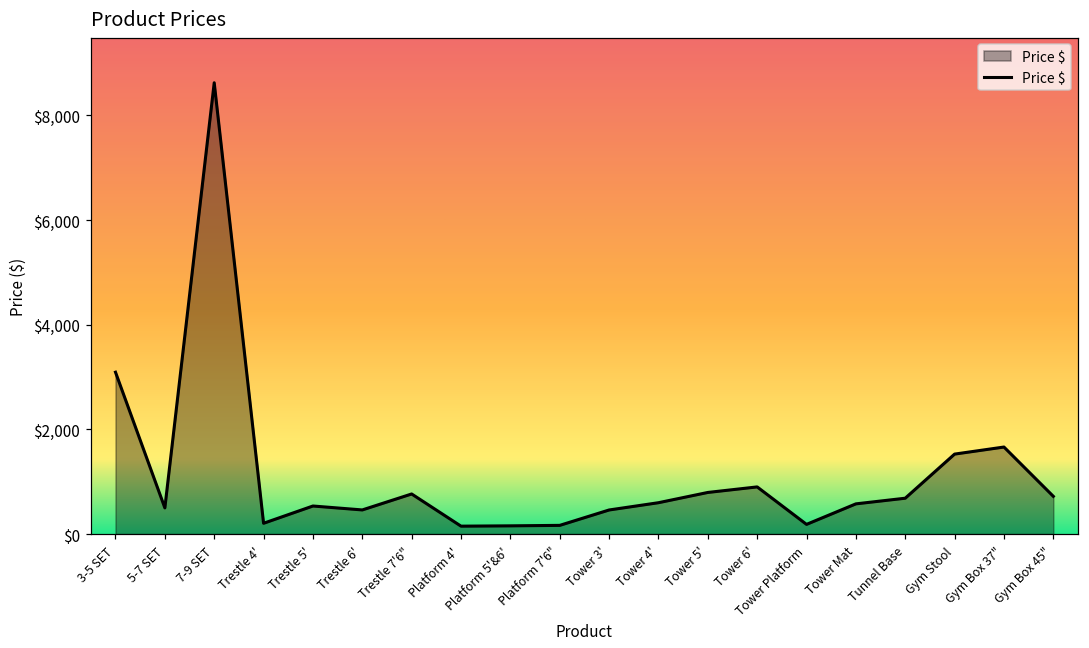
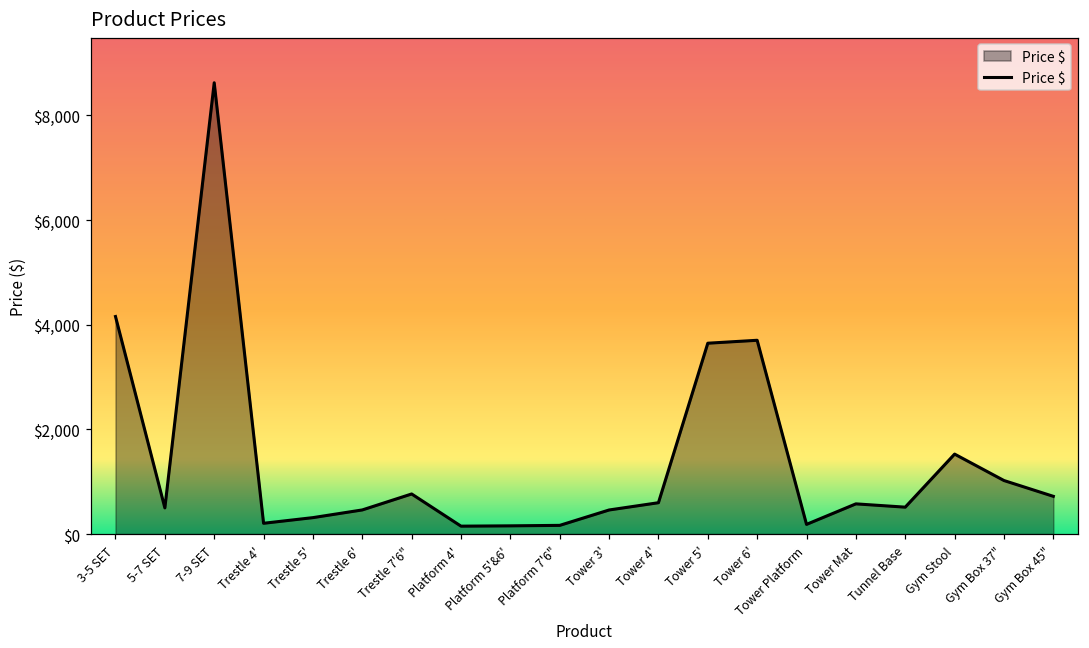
3-5 SET: $3,100 -> $4,200
Trestle 5': $500 -> $300
Tower 5': $800 -> $3,600
Tower 6': $900 -> $3,700
Tunnel Base: $700 -> $500
Gym Box 37": $1,700 -> $1,000
